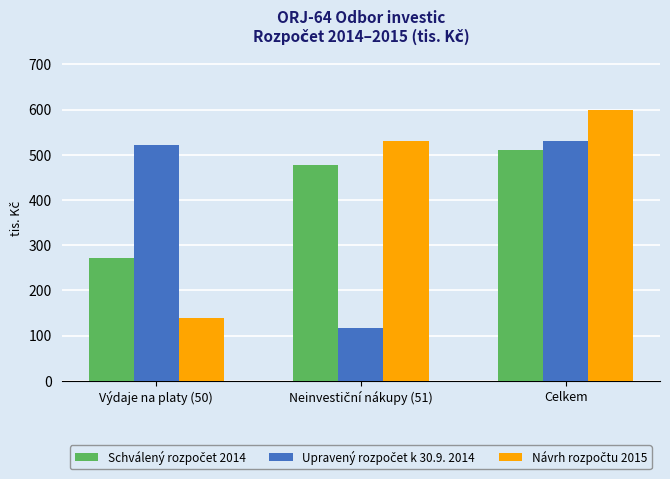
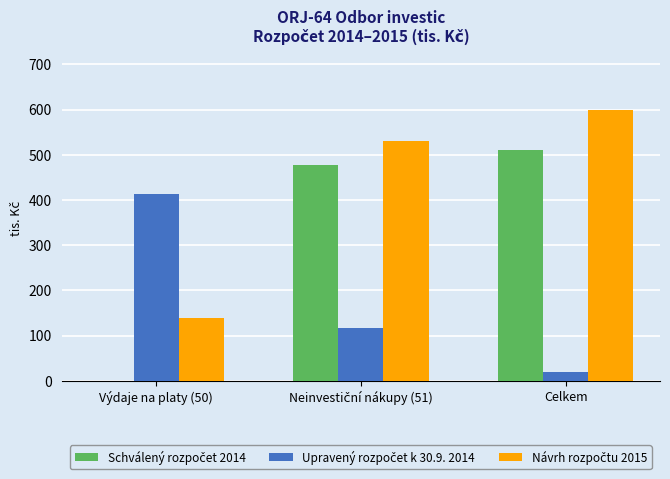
Schválený rozpočet 2014, Výdaje na platy (50): 270 -> 0
Upravený rozpočet k 30.9. 2014, Výdaje na platy (50): 520 -> 410
Upravený rozpočet k 30.9. 2014, Celkem: 530 -> 20
